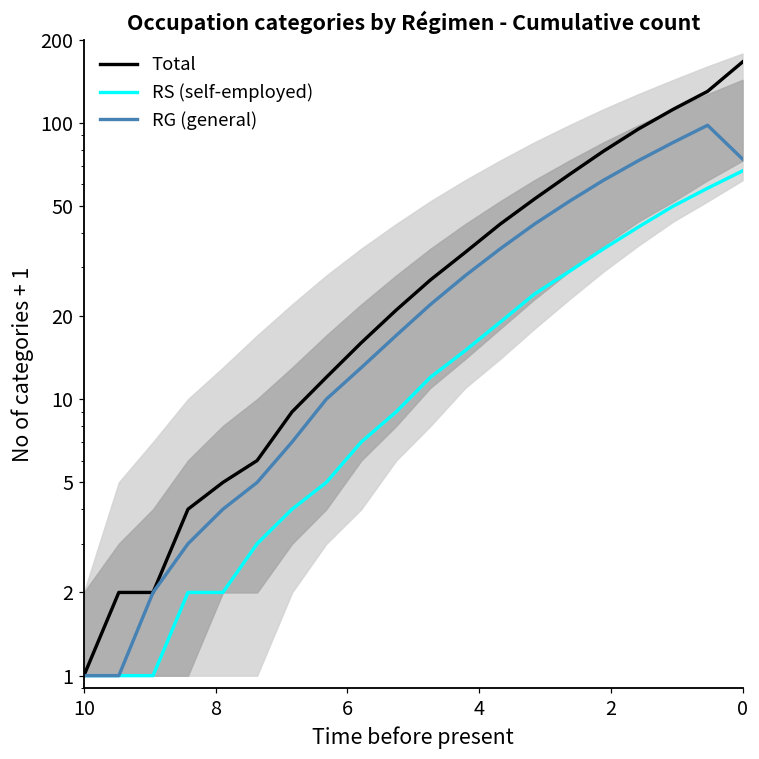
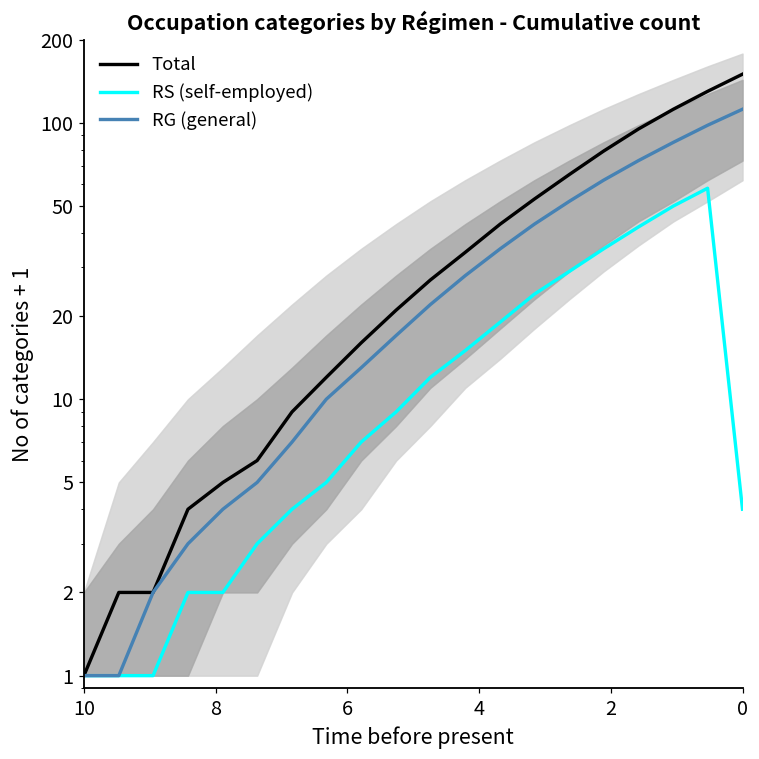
Total, 0: 170 -> 150
RS (self-employed), 0: 67 -> 4
RG (general), 0: 74 -> 110
